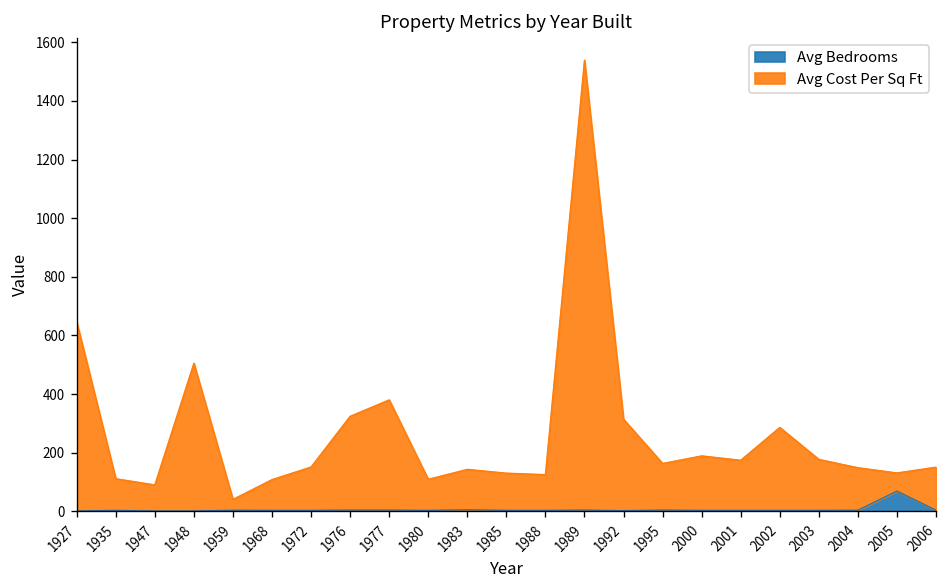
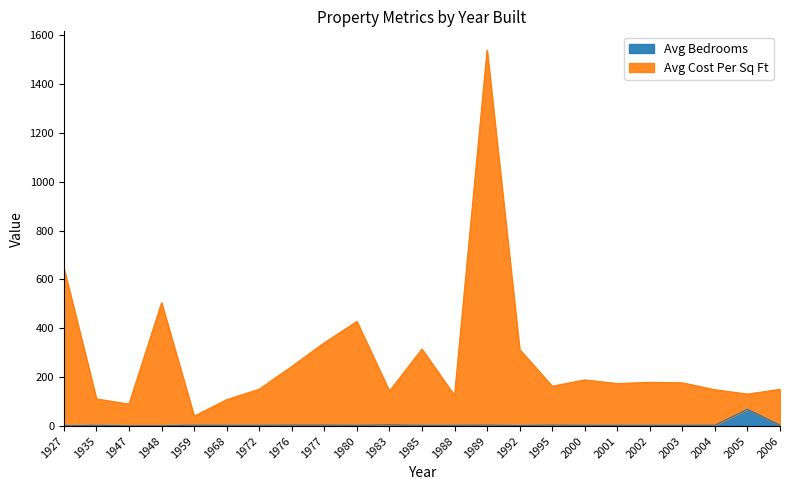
Avg Cost Per Sq Ft, 1976: 320 -> 240
Avg Cost Per Sq Ft, 1977: 380 -> 340
Avg Cost Per Sq Ft, 1980: 110 -> 430
Avg Cost Per Sq Ft, 1985: 130 -> 310
Avg Cost Per Sq Ft, 2002: 280 -> 180
